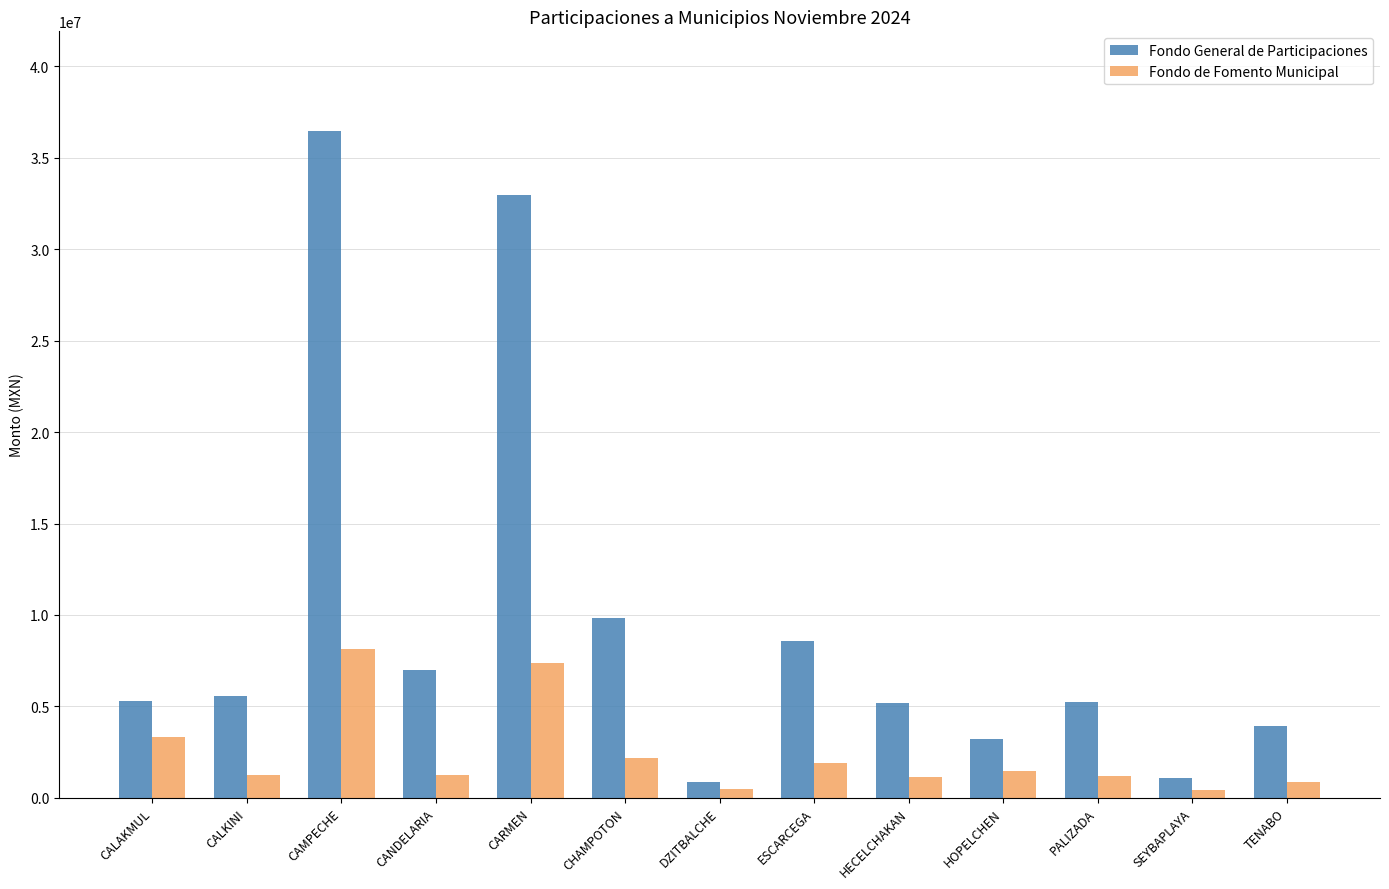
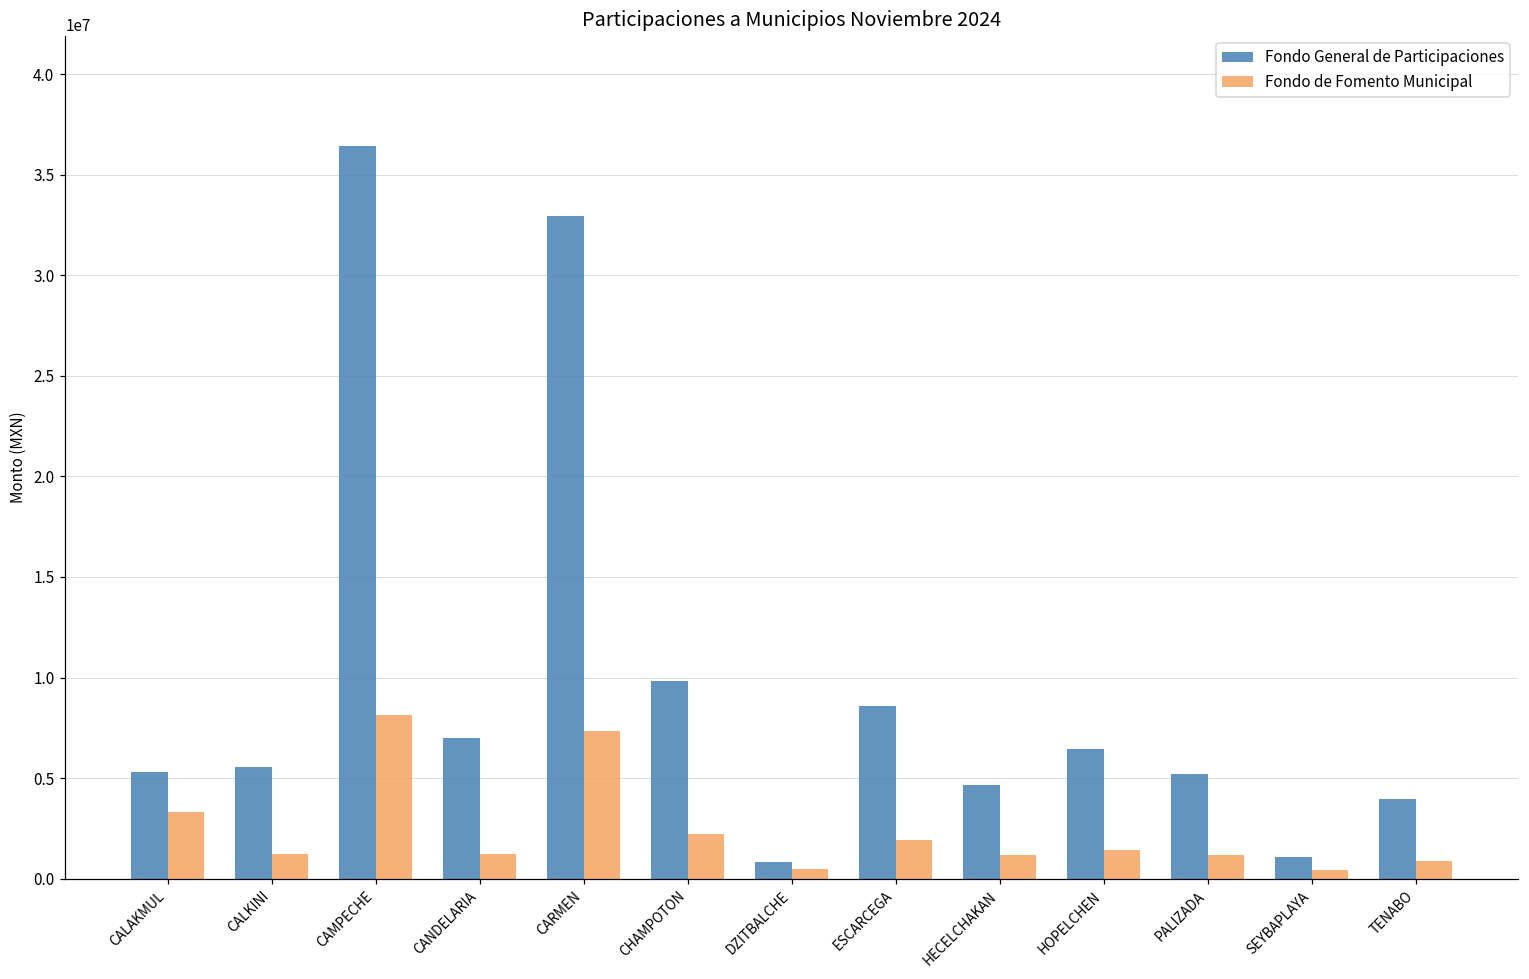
Fondo General de Participaciones, HECELCHAKAN: 5200000 -> 4700000
Fondo General de Participaciones, HOPELCHEN: 3200000 -> 6400000
